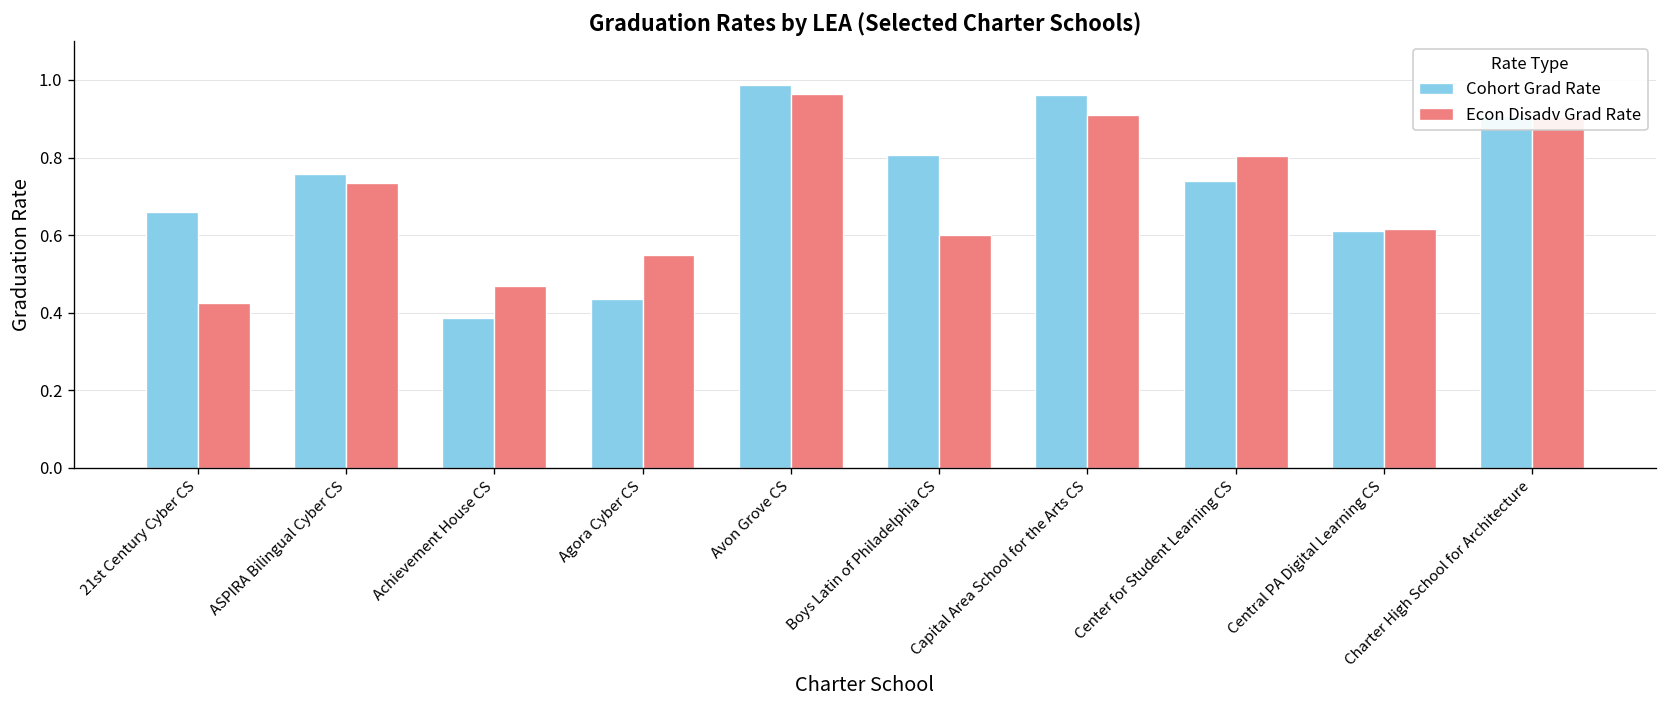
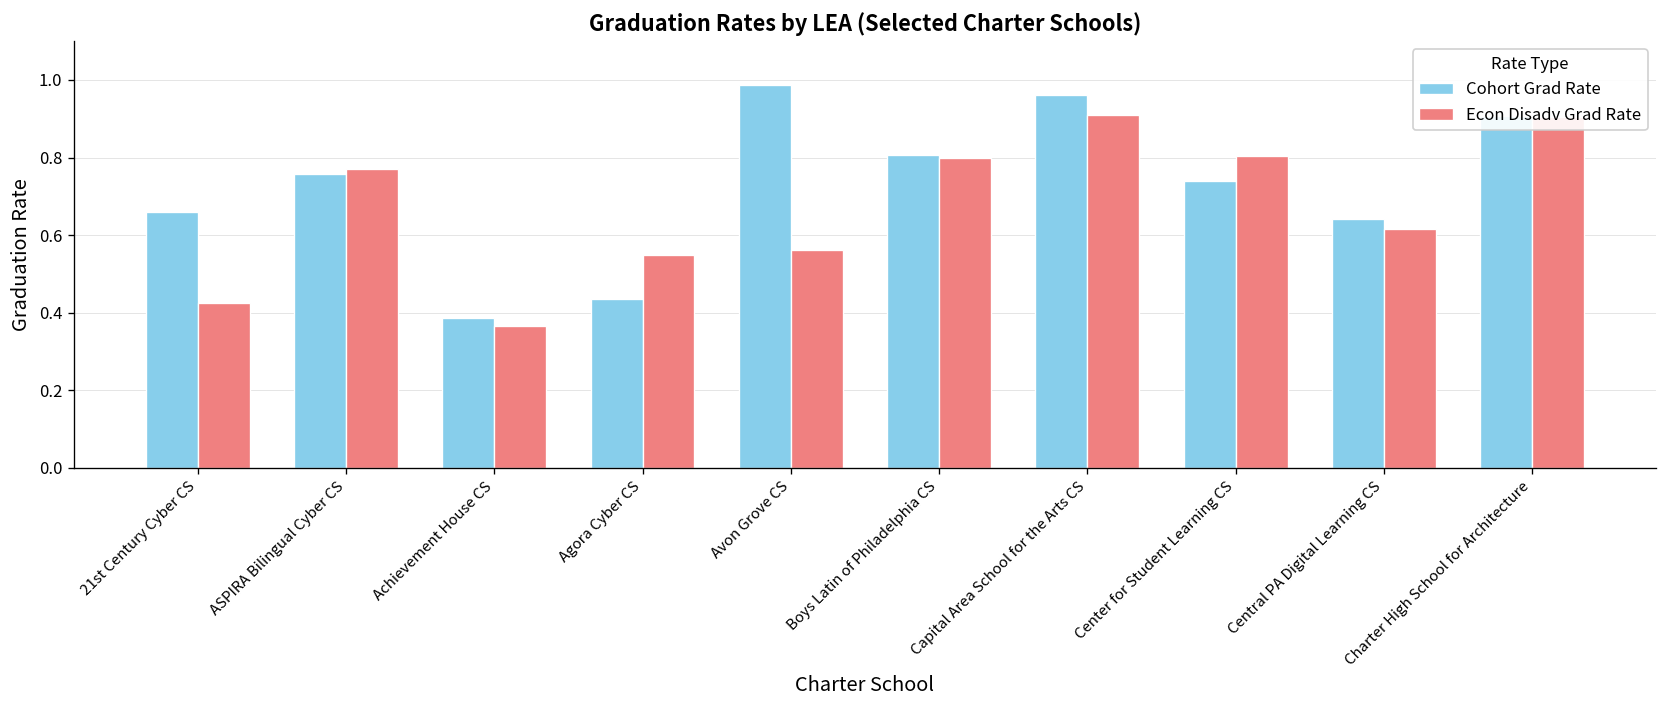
Econ Disadv Grad Rate, ASPIRA Bilingual Cyber CS: 0.73 -> 0.77
Econ Disadv Grad Rate, Achievement House CS: 0.47 -> 0.37
Econ Disadv Grad Rate, Avon Grove CS: 0.96 -> 0.56
Econ Disadv Grad Rate, Boys Latin of Philadelphia CS: 0.6 -> 0.8
Cohort Grad Rate, Central PA Digital Learning CS: 0.61 -> 0.64
